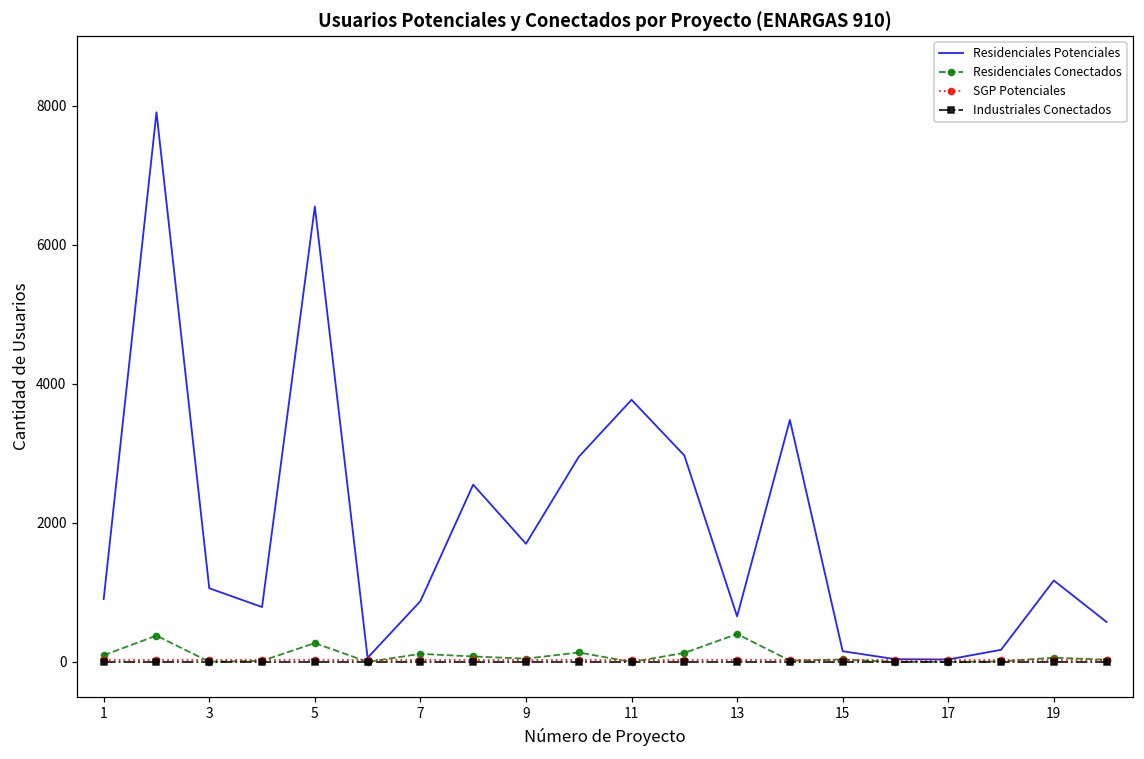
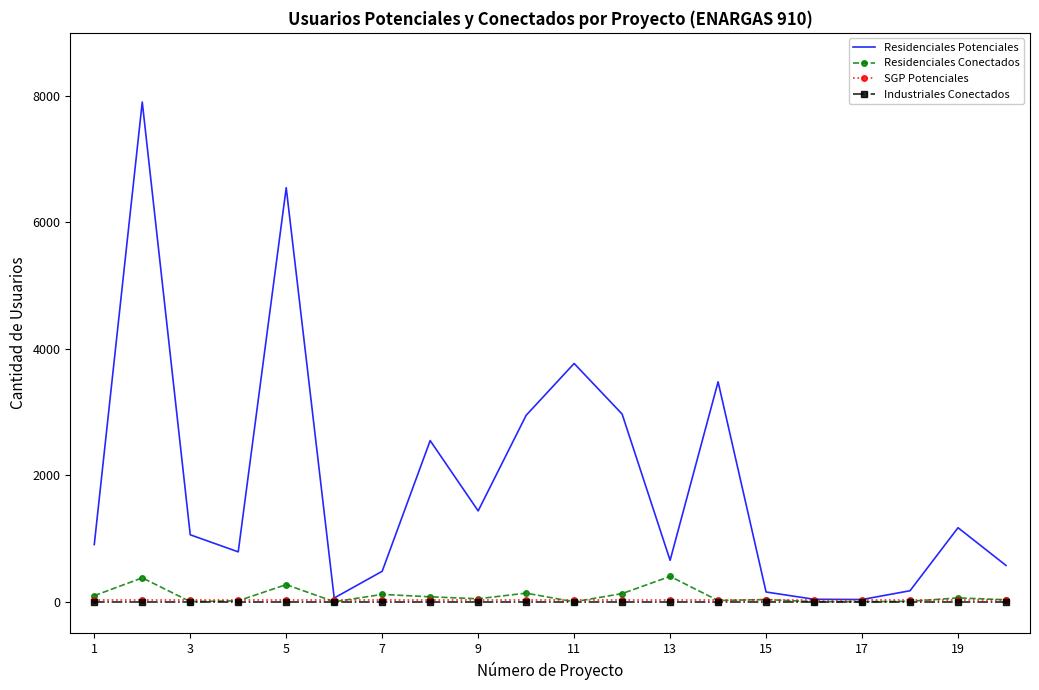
Residenciales Potenciales, 7: 900 -> 500
Residenciales Potenciales, 9: 1700 -> 1400
